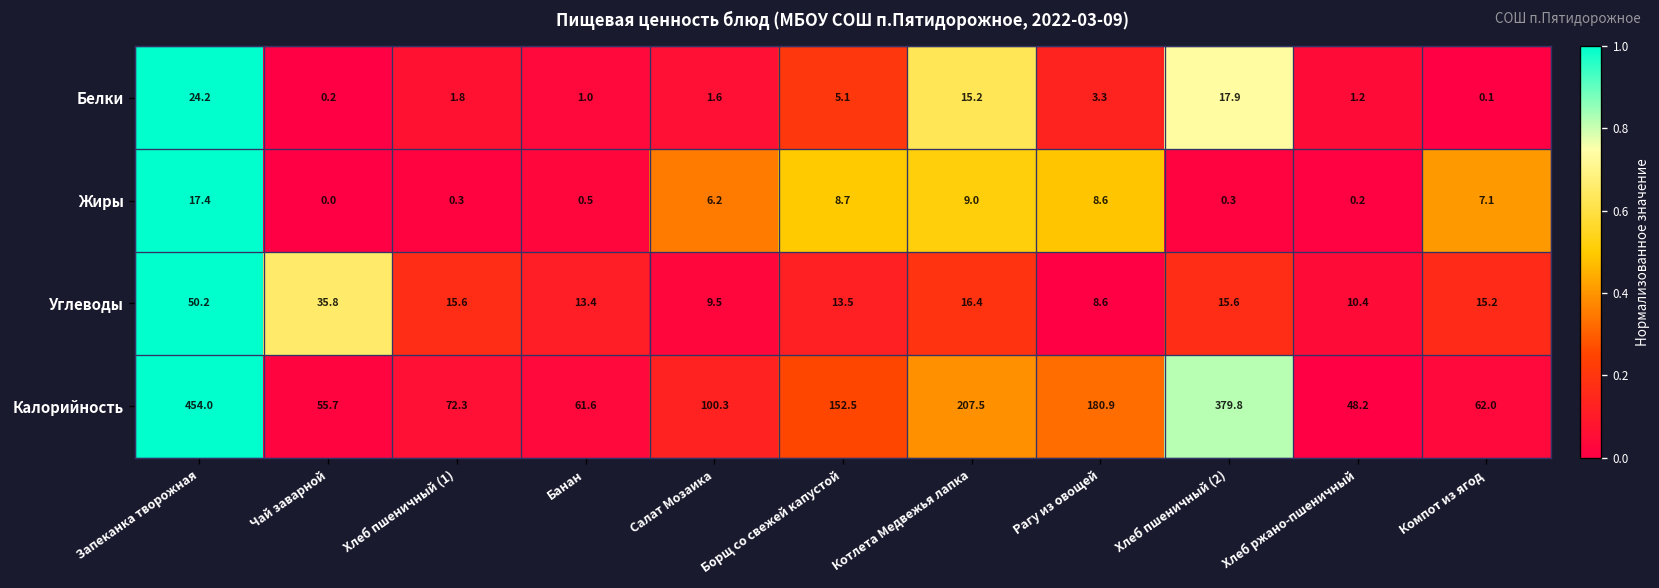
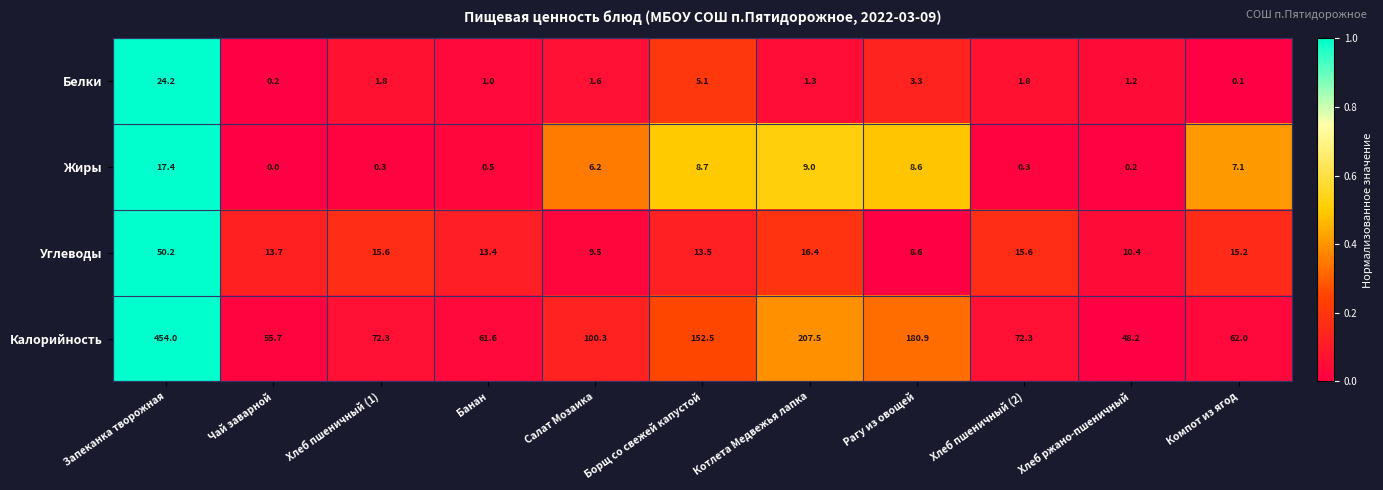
Белки, Котлета Медвежья лапка: 15.2 -> 1.3
Белки, Хлеб пшеничный (2): 17.9 -> 1.8
Углеводы, Чай заварной: 35.8 -> 13.7
Калорийность, Хлеб пшеничный (2): 379.8 -> 72.3
